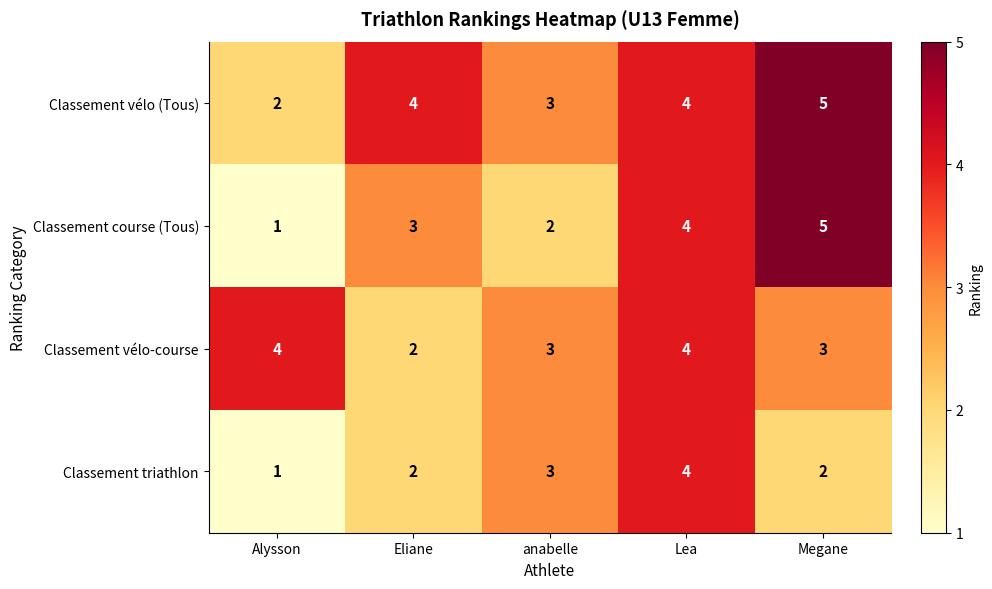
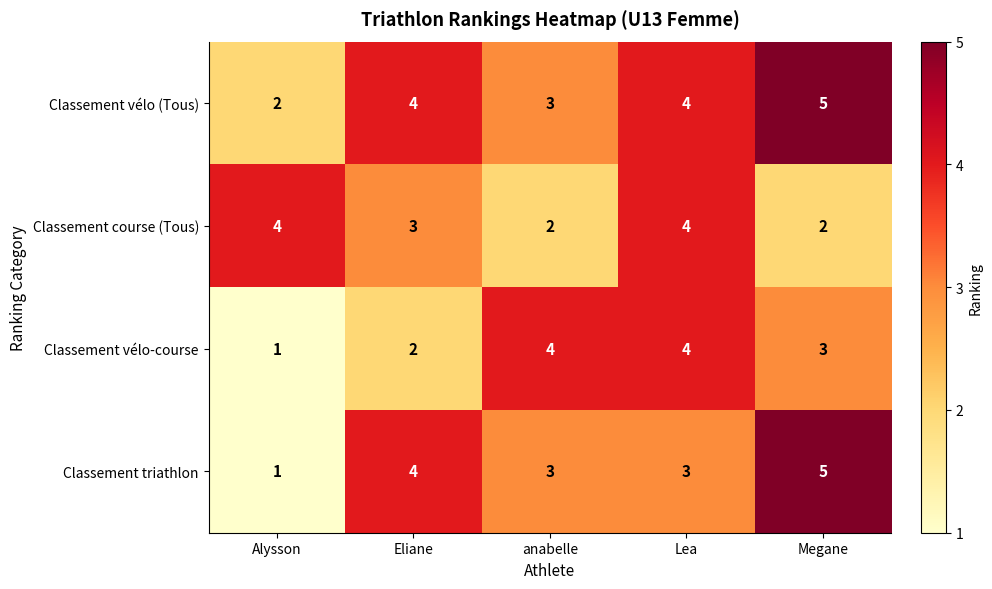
Classement course (Tous), Alysson: 1 -> 4
Classement course (Tous), Megane: 5 -> 2
Classement vélo-course, Alysson: 4 -> 1
Classement vélo-course, anabelle: 3 -> 4
Classement triathlon, Eliane: 2 -> 4
Classement triathlon, Lea: 4 -> 3
Classement triathlon, Megane: 2 -> 5
